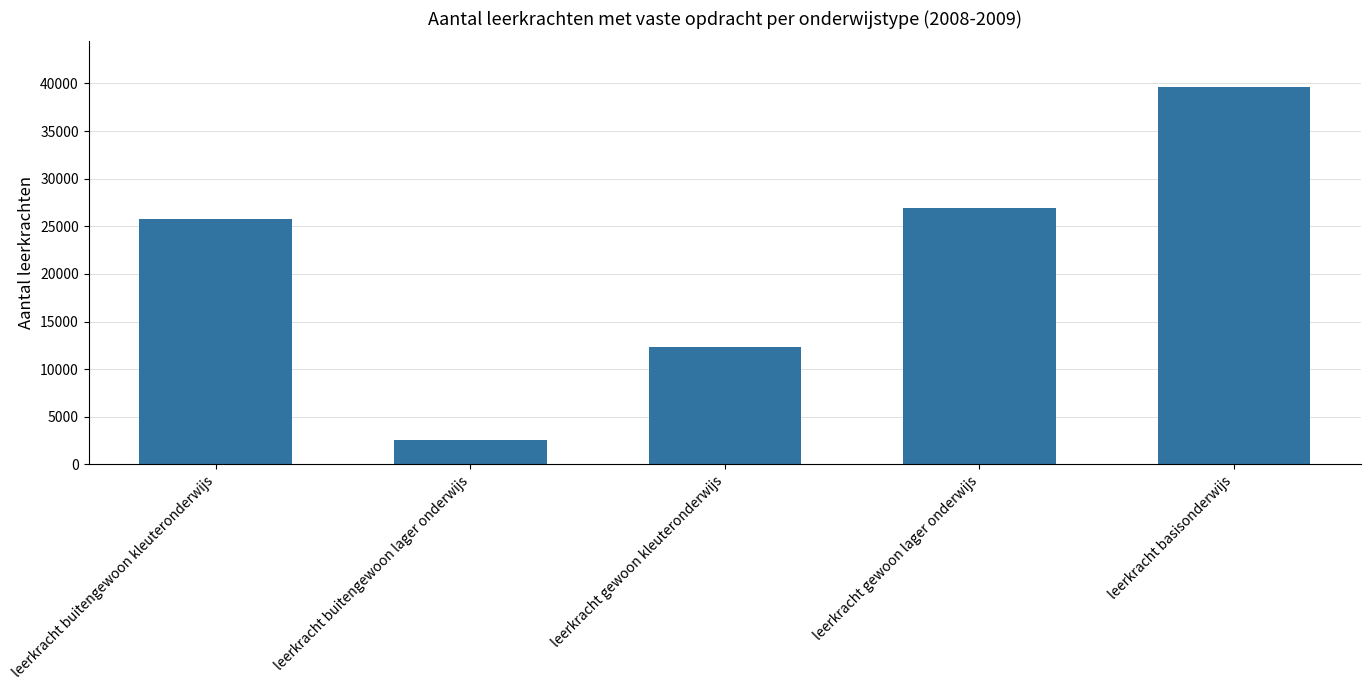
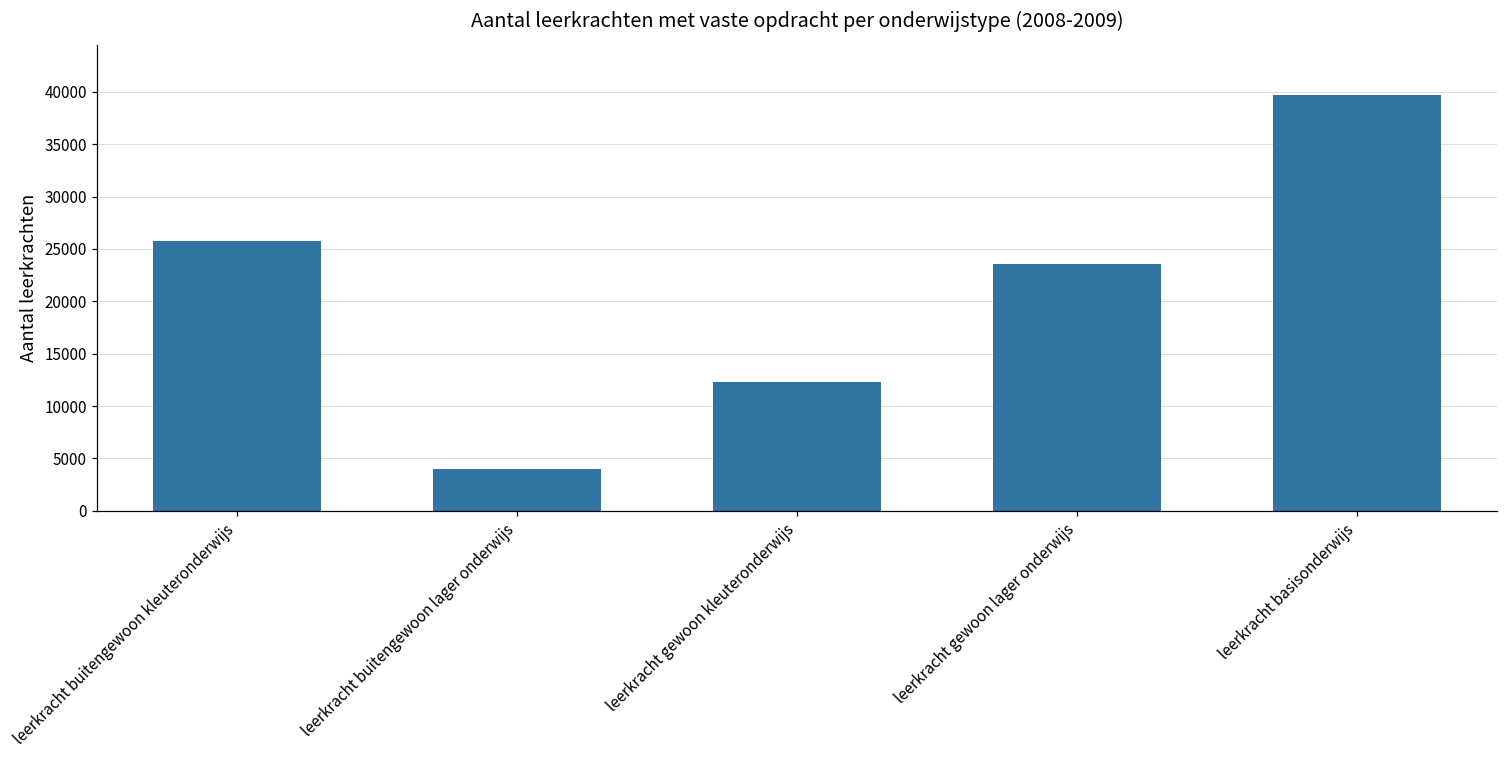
leerkracht buitengewoon lager onderwijs: 3000 -> 4000
leerkracht gewoon lager onderwijs: 27000 -> 24000
